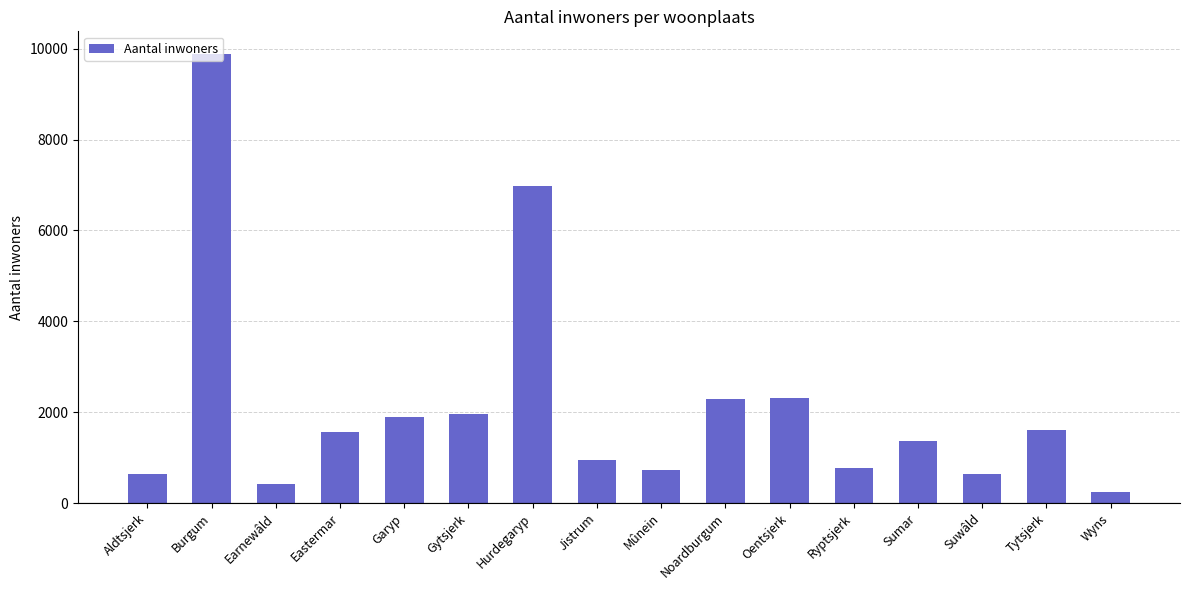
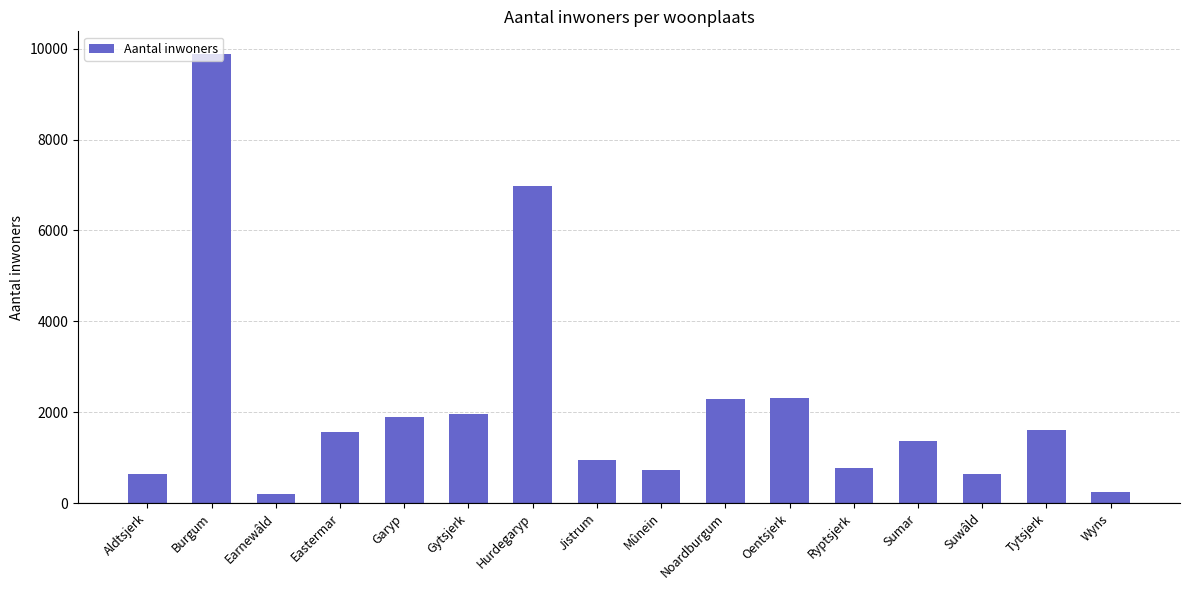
Earnewâld: 400 -> 200
